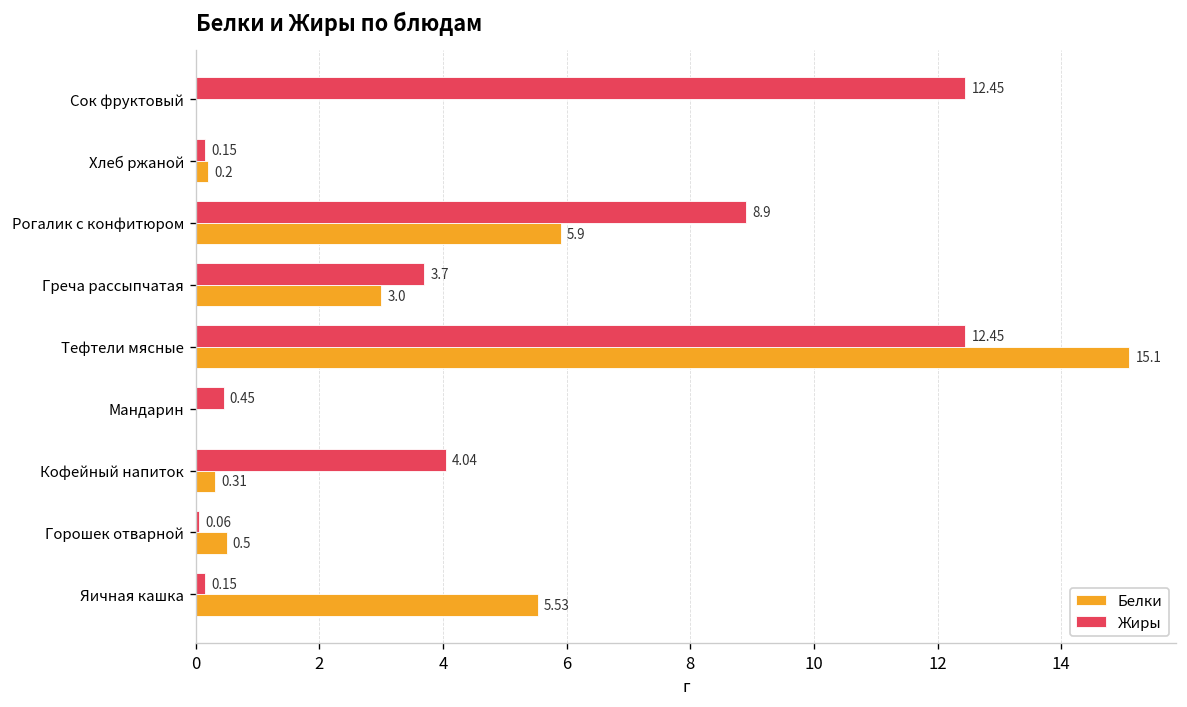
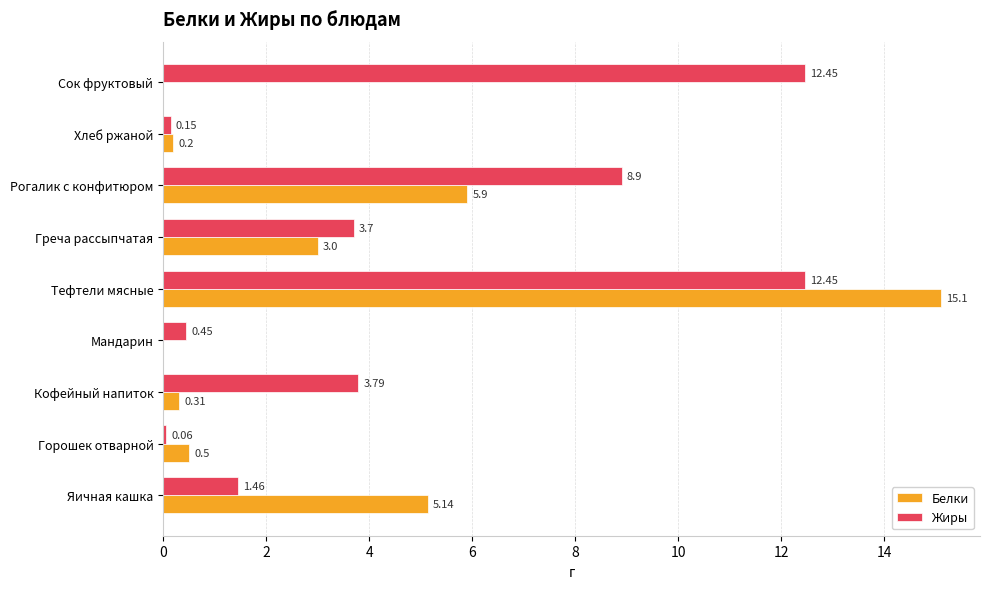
Жиры, Кофейный напиток: 4.04 -> 3.79
Жиры, Яичная кашка: 0.15 -> 1.46
Белки, Яичная кашка: 5.53 -> 5.14
